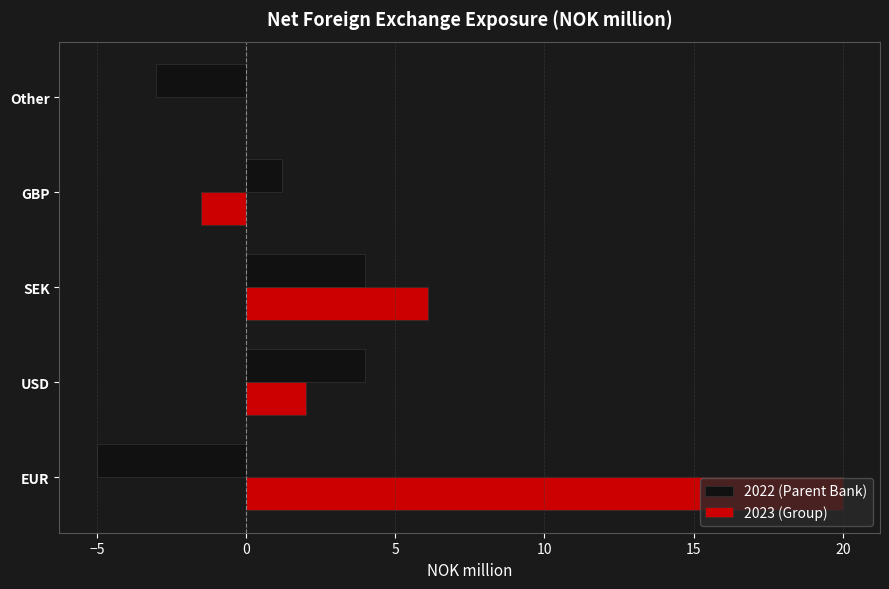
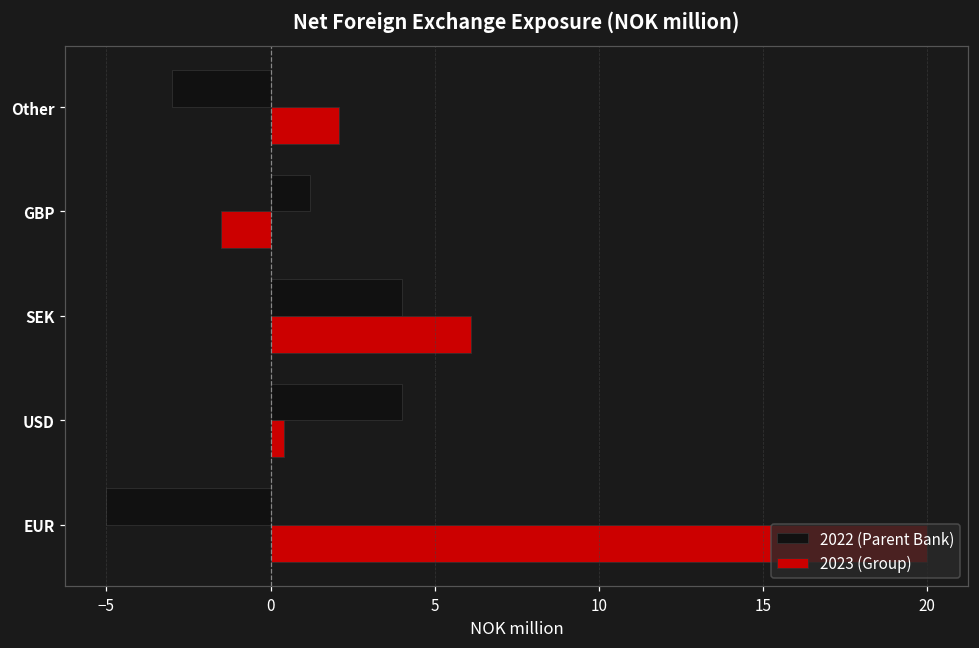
2023 (Group), Other: 0.0 -> 2.1
2023 (Group), USD: 2.0 -> 0.4
